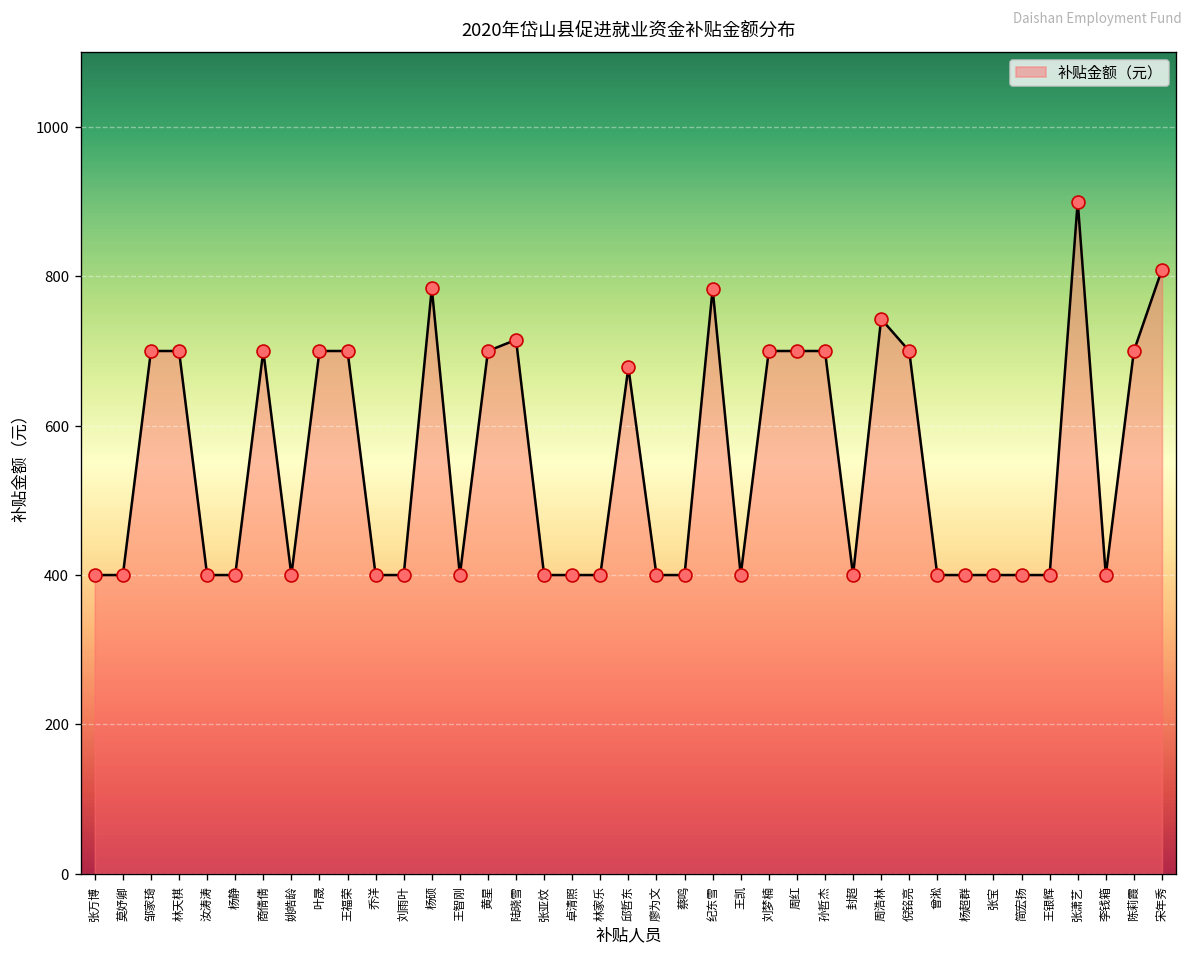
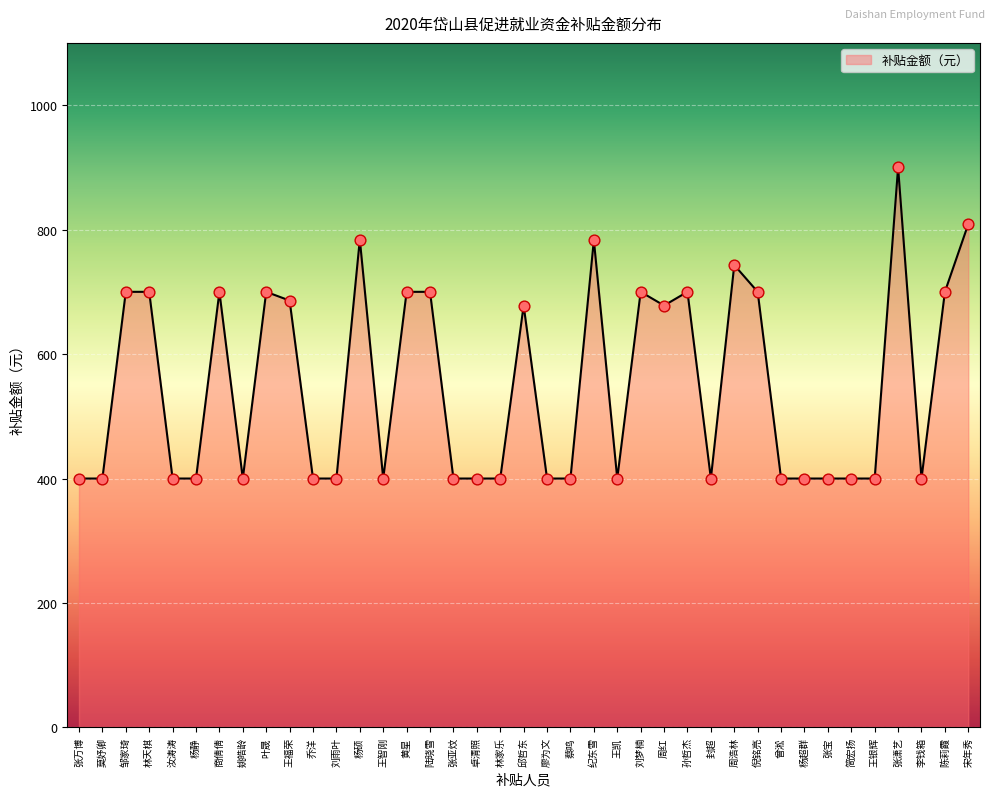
王福荣: 700 -> 690
陆晓雪: 720 -> 700
周红: 700 -> 680
